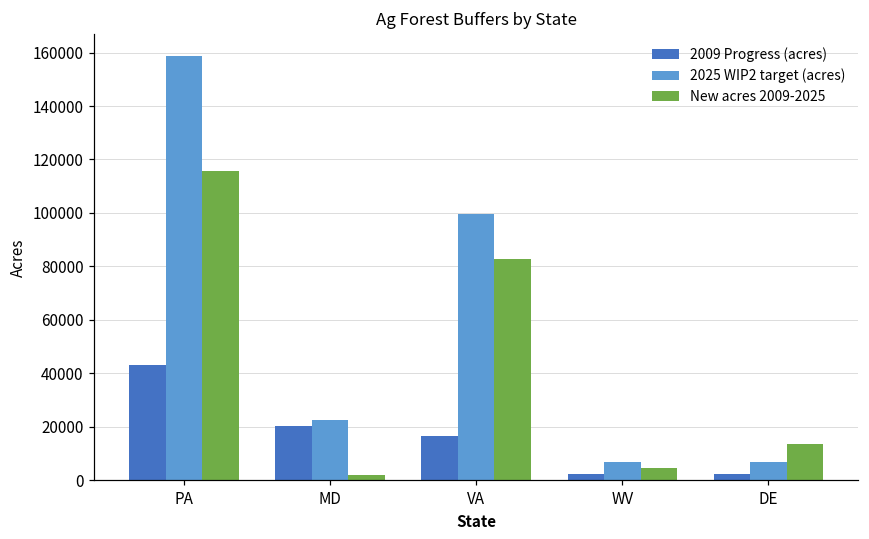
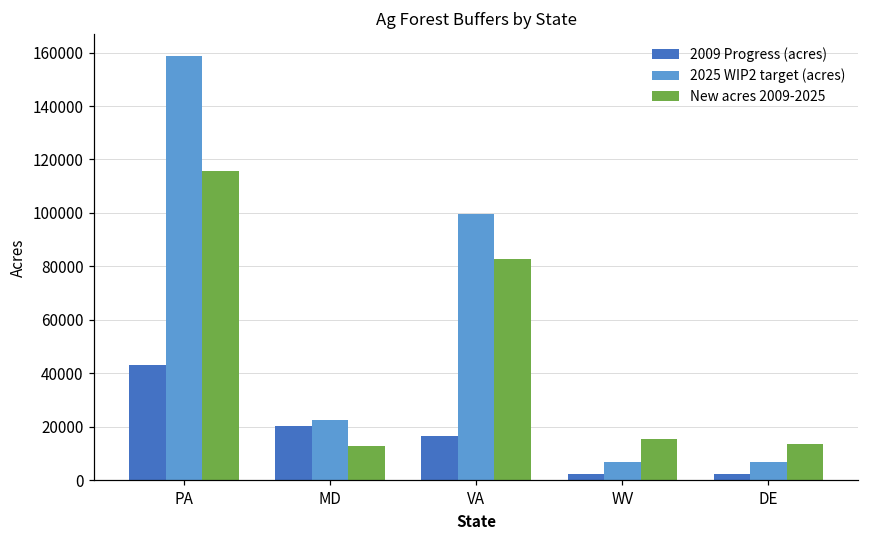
New acres 2009-2025, MD: 2000 -> 13000
New acres 2009-2025, WV: 5000 -> 15000
